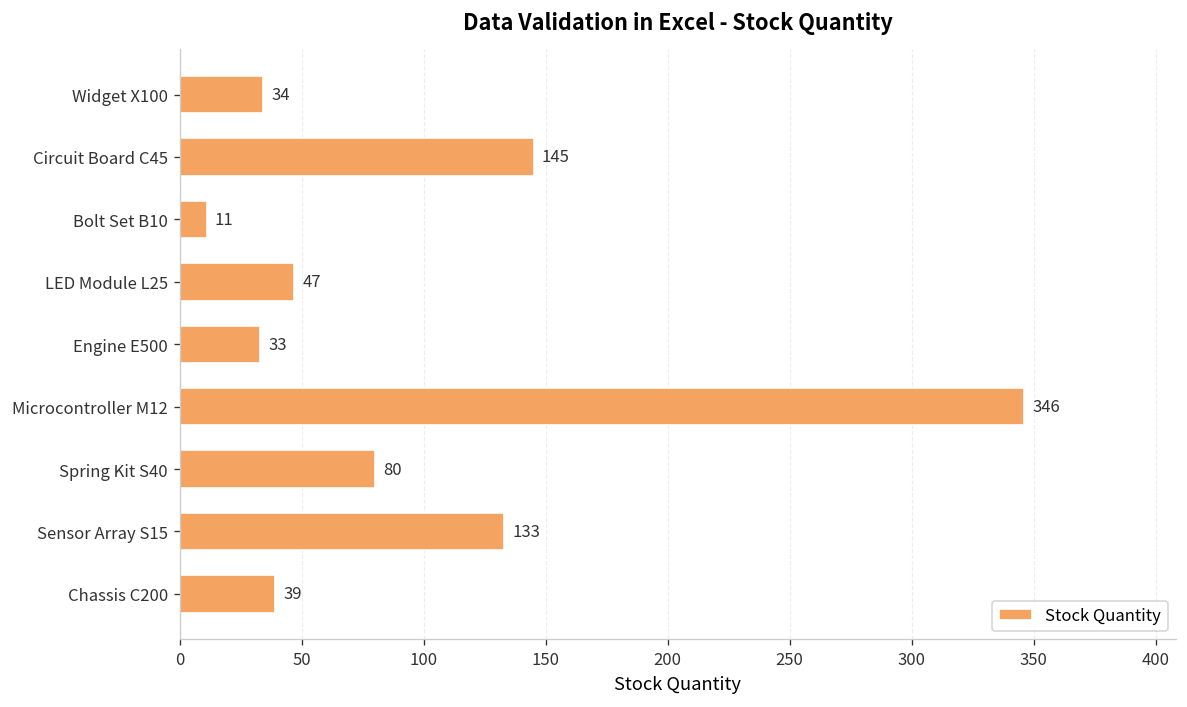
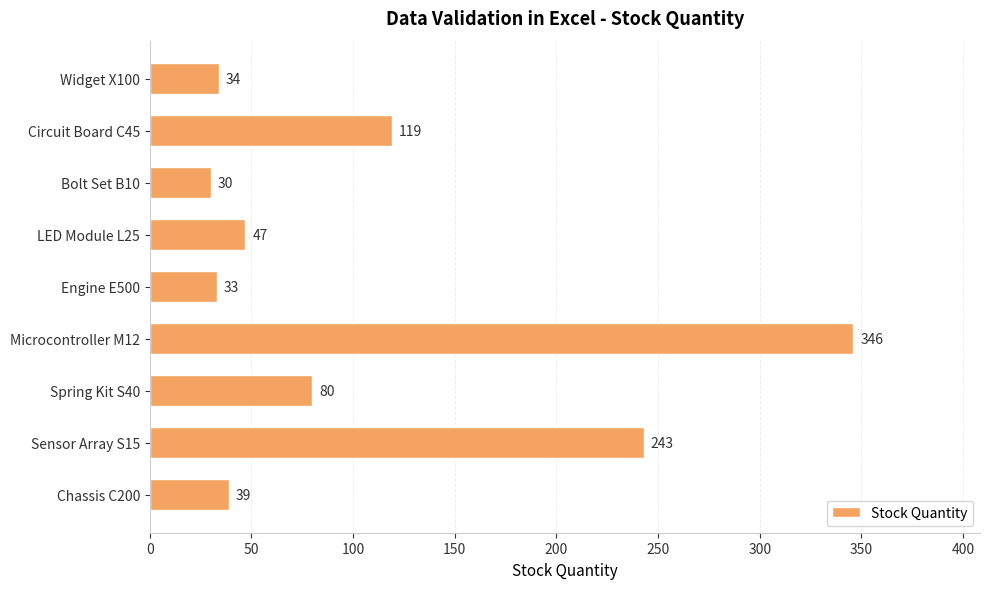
Circuit Board C45: 145 -> 119
Bolt Set B10: 11 -> 30
Sensor Array S15: 133 -> 243
